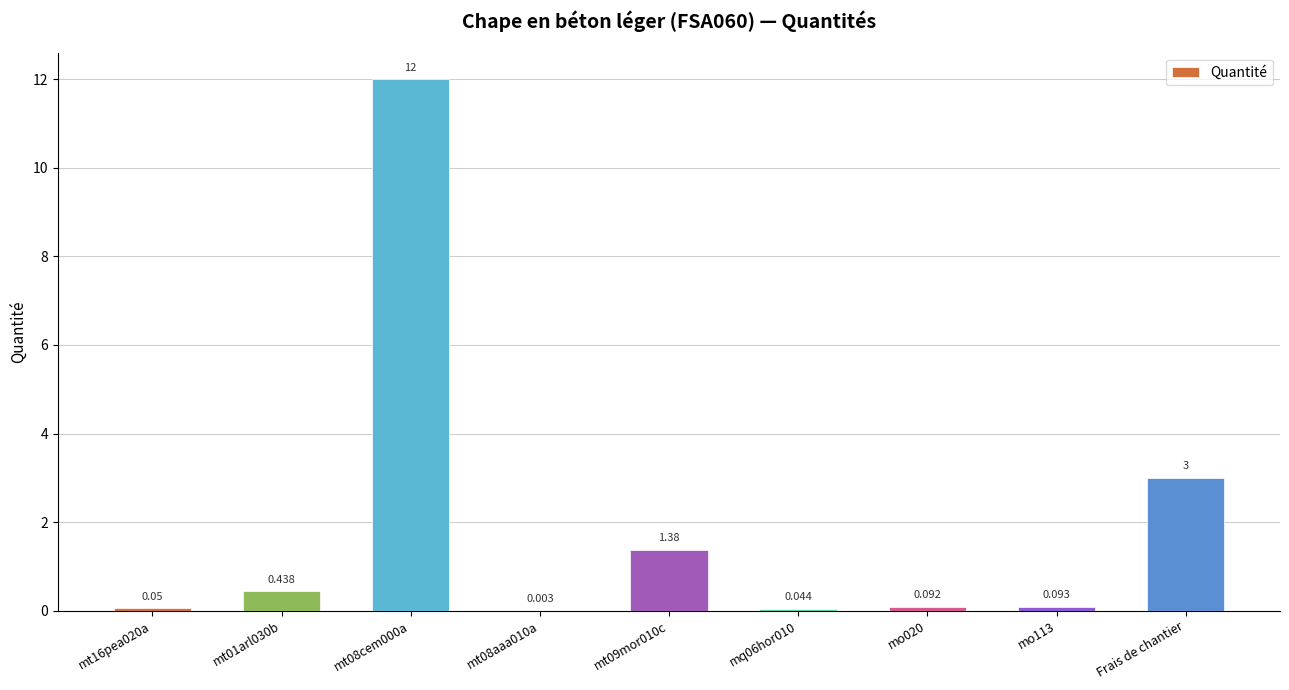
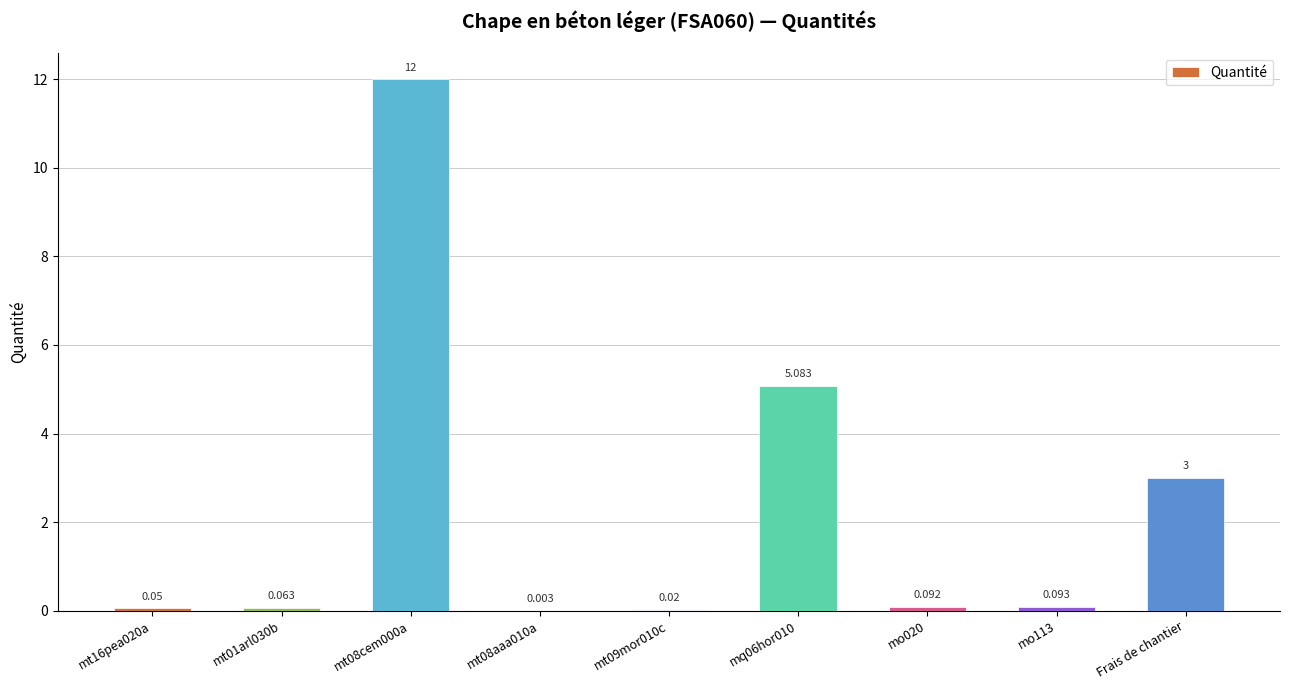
mt01arl030b: 0.438 -> 0.063
mt09mor010c: 1.38 -> 0.02
mq06hor010: 0.044 -> 5.083
